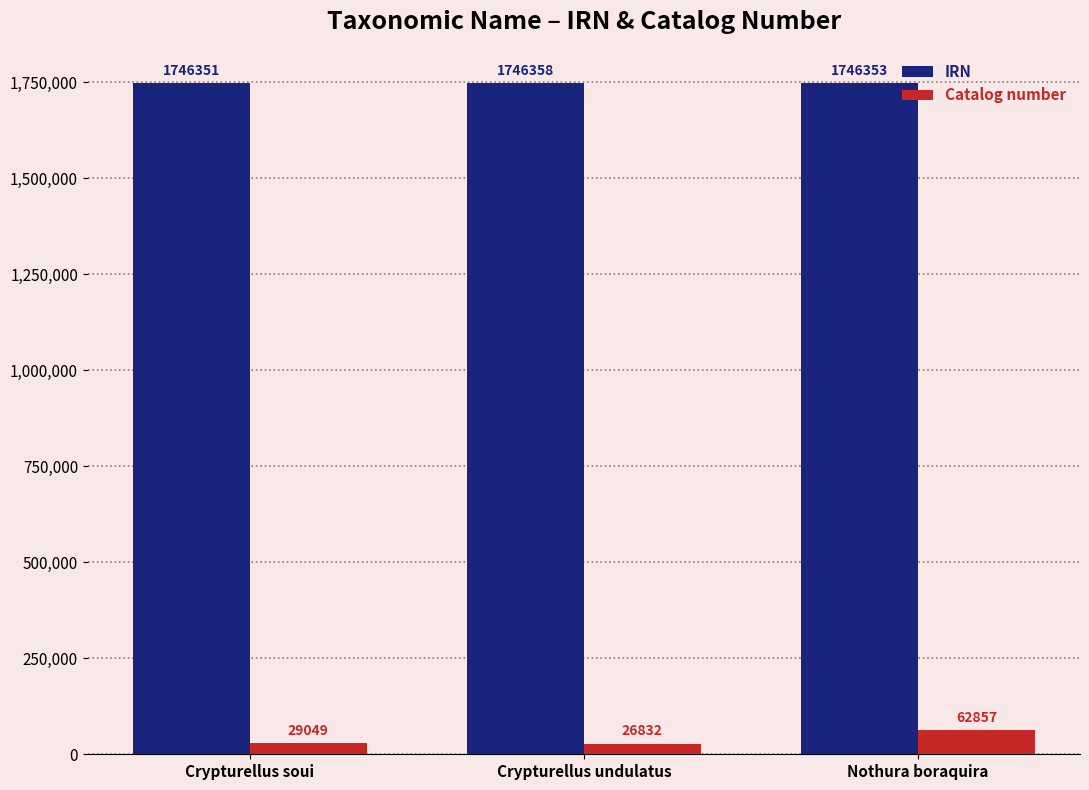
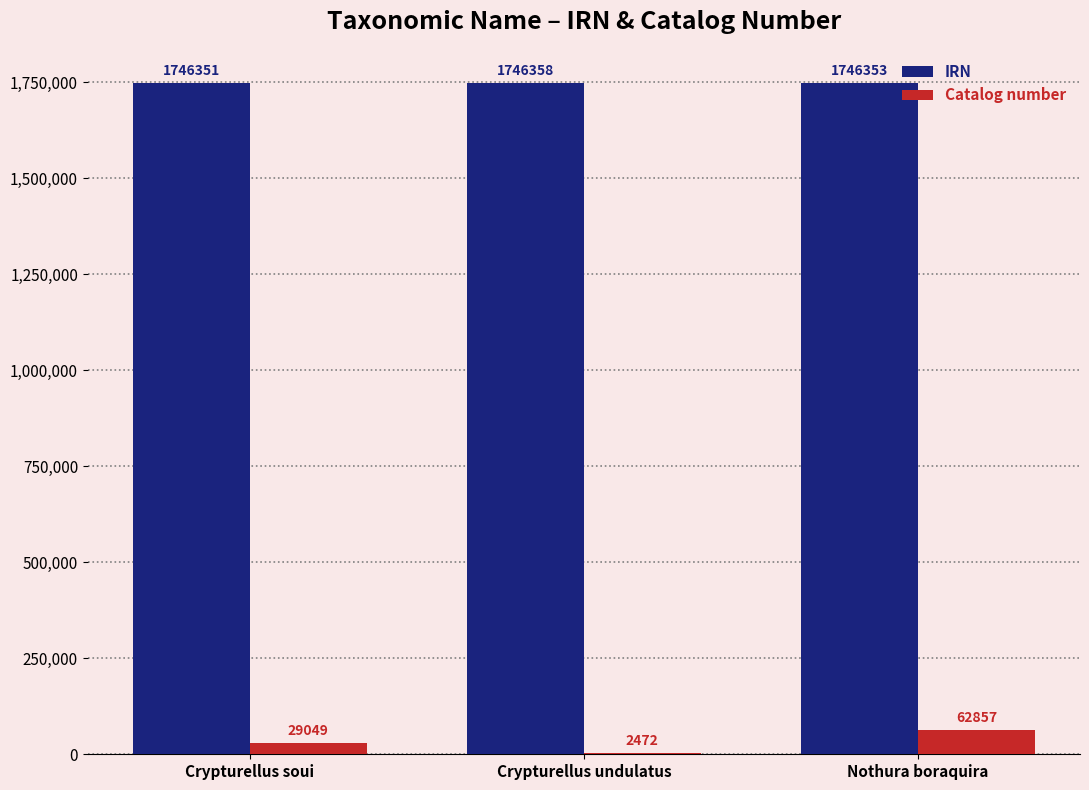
Catalog number, Crypturellus undulatus: 26832 -> 2472
